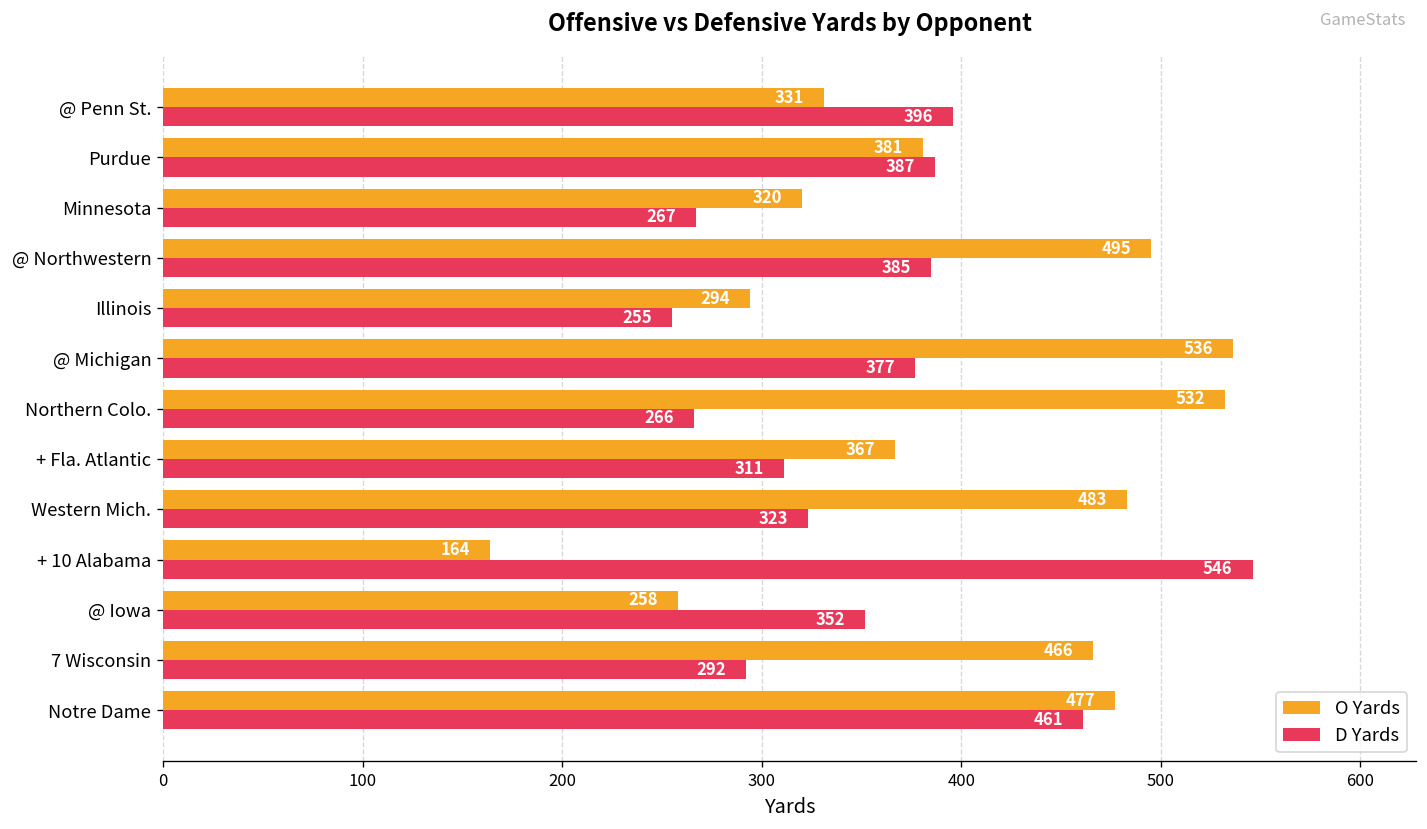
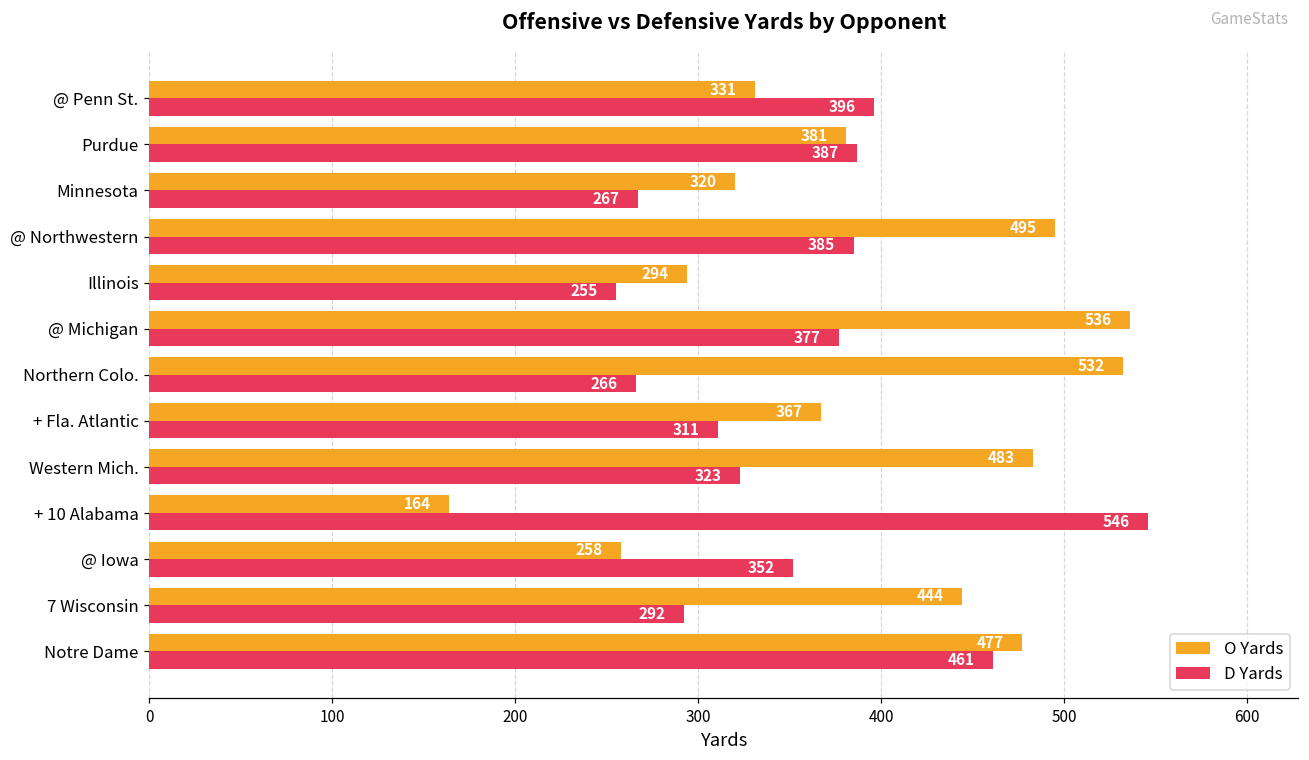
O Yards, 7 Wisconsin: 466 -> 444
